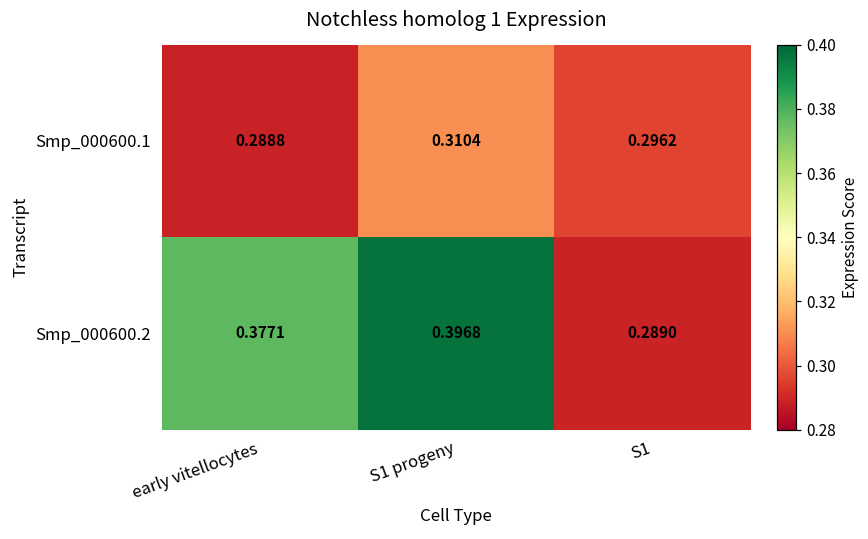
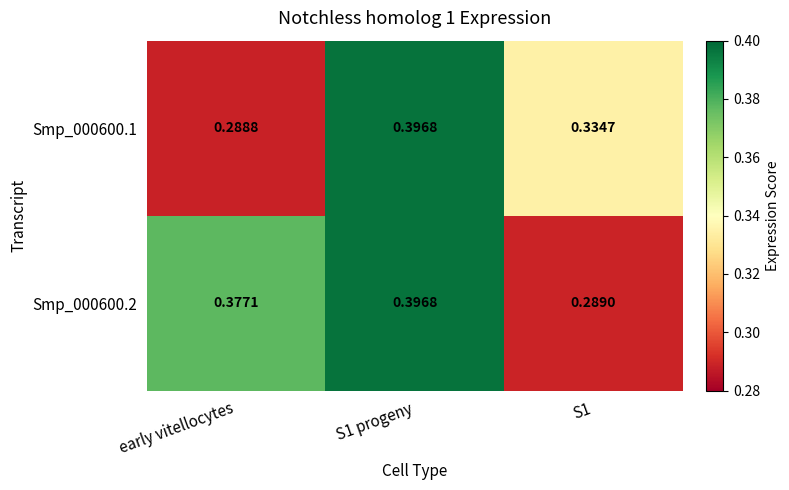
Smp_000600.1, S1 progeny: 0.3104 -> 0.3968
Smp_000600.1, S1: 0.2962 -> 0.3347
